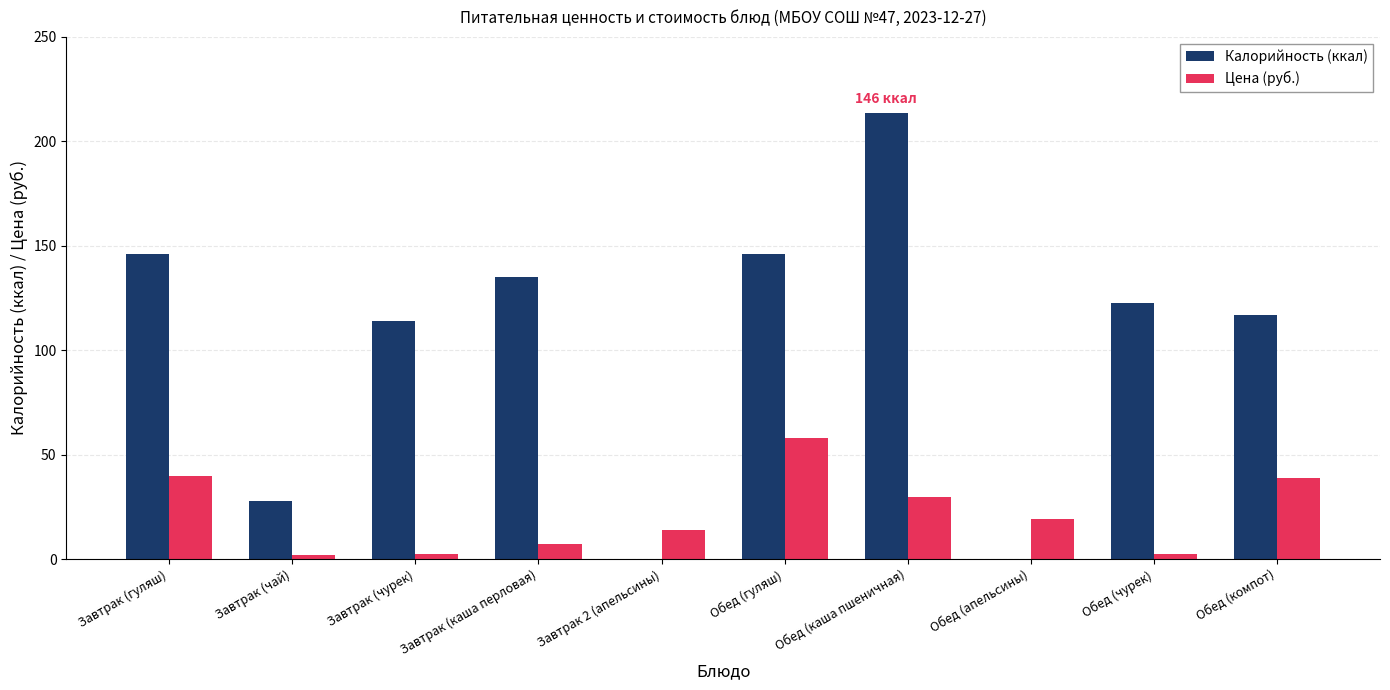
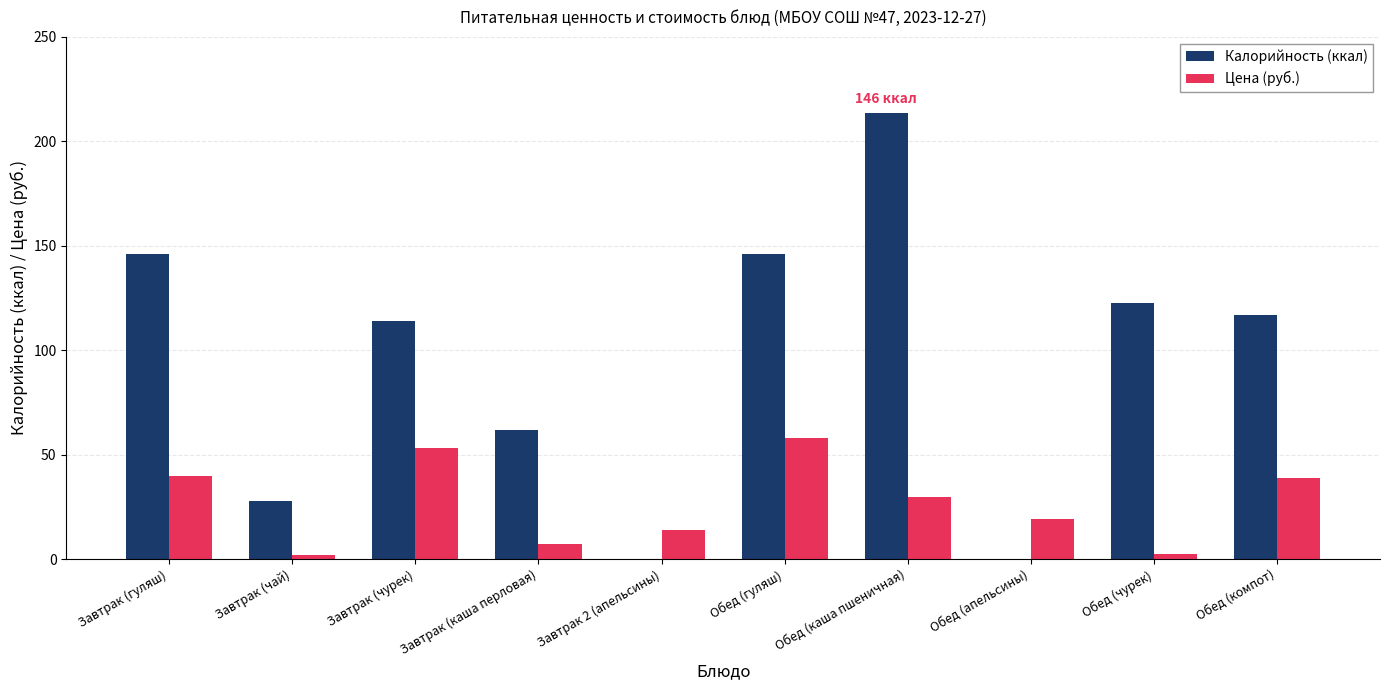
Цена (руб.), Завтрак (чурек): 3 -> 53
Калорийность (ккал), Завтрак (каша перловая): 135 -> 62
